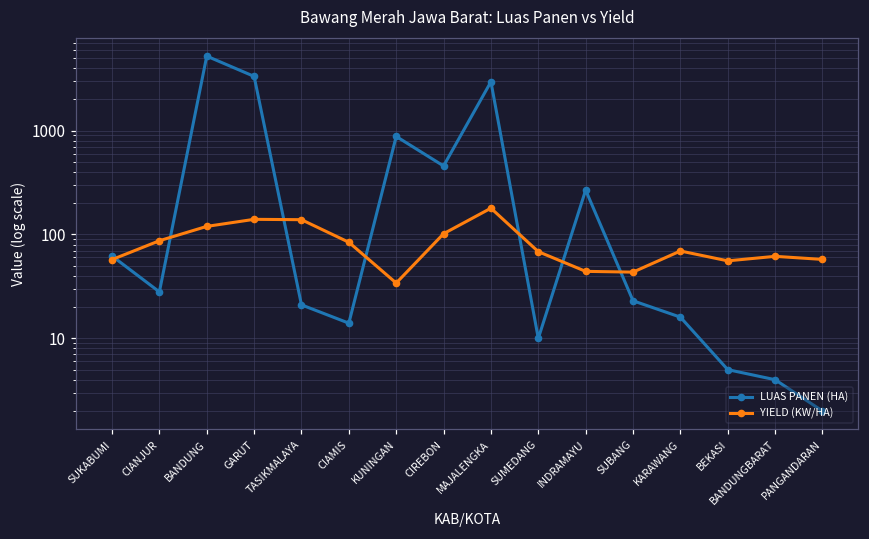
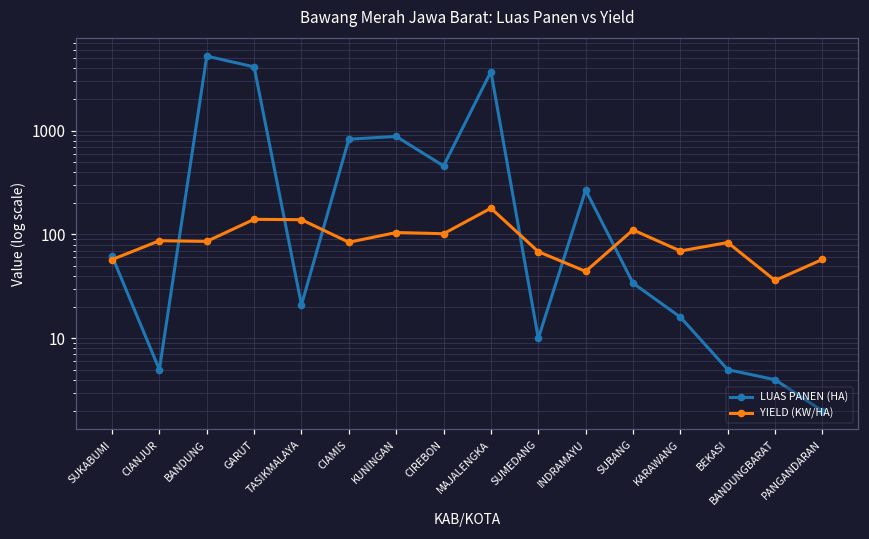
LUAS PANEN (HA), CIANJUR: 28 -> 5
YIELD (KW/HA), BANDUNG: 120 -> 90
LUAS PANEN (HA), GARUT: 3300 -> 4100
LUAS PANEN (HA), CIAMIS: 14 -> 800
YIELD (KW/HA), KUNINGAN: 34 -> 100
LUAS PANEN (HA), MAJALENGKA: 2900 -> 3700
LUAS PANEN (HA), SUBANG: 23 -> 34
YIELD (KW/HA), SUBANG: 40 -> 110
YIELD (KW/HA), BEKASI: 60 -> 80
YIELD (KW/HA), BANDUNGBARAT: 60 -> 36
